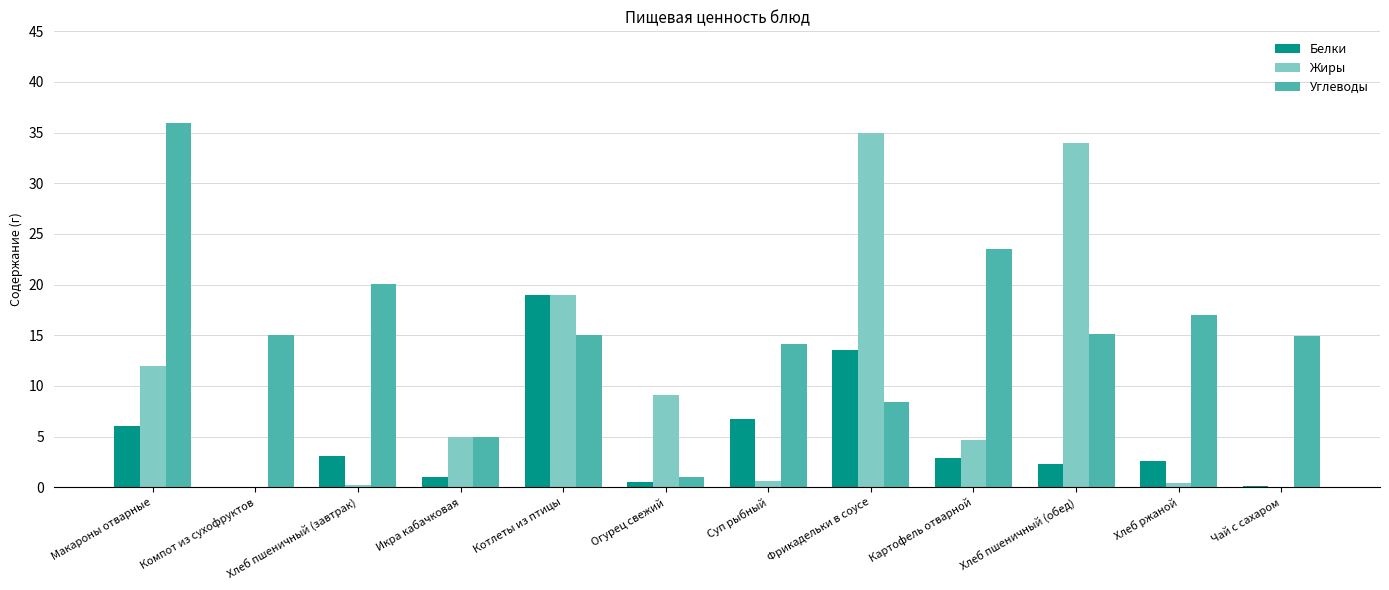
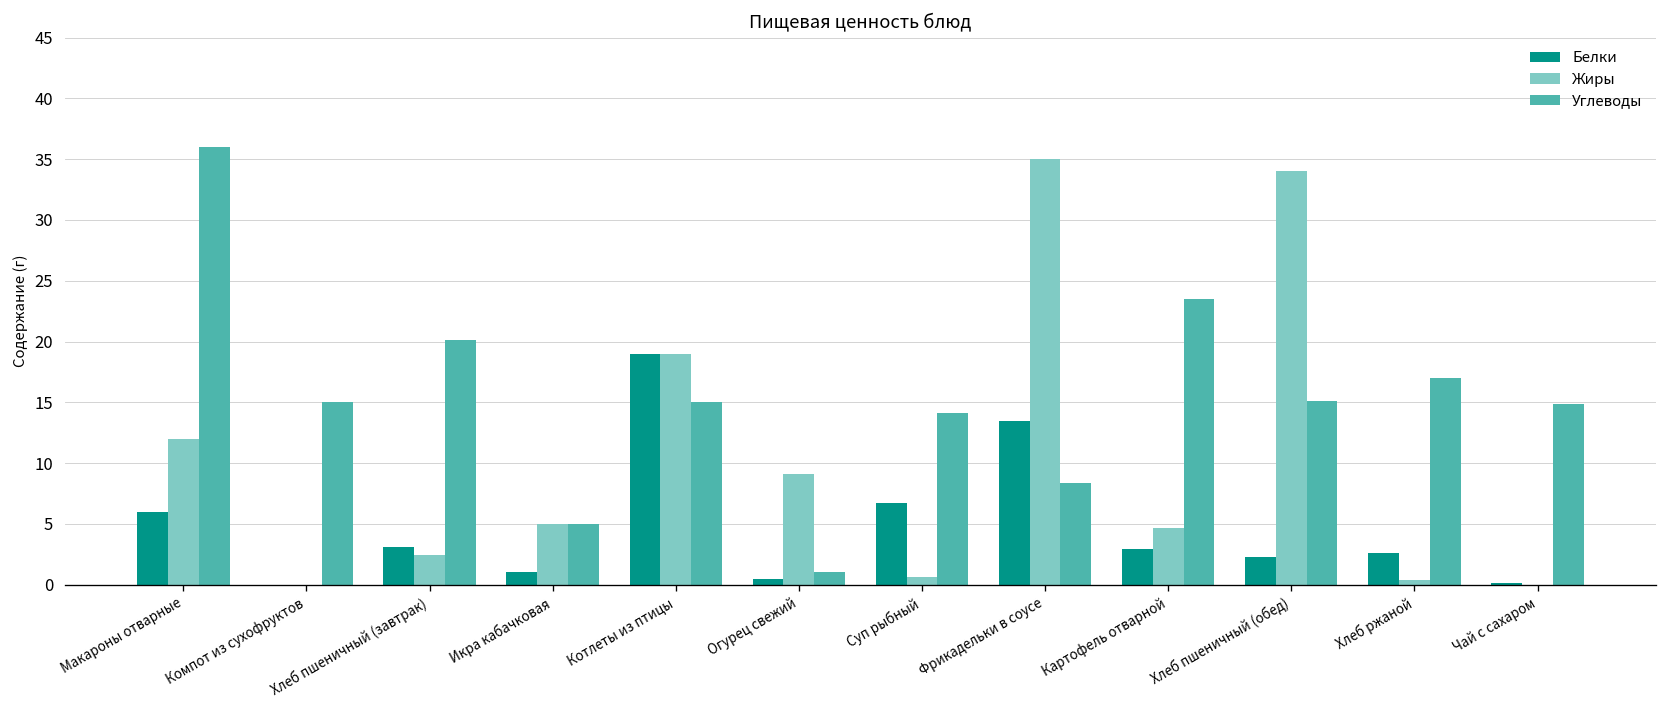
Жиры, Хлеб пшеничный (завтрак): 0.2 -> 2.4
